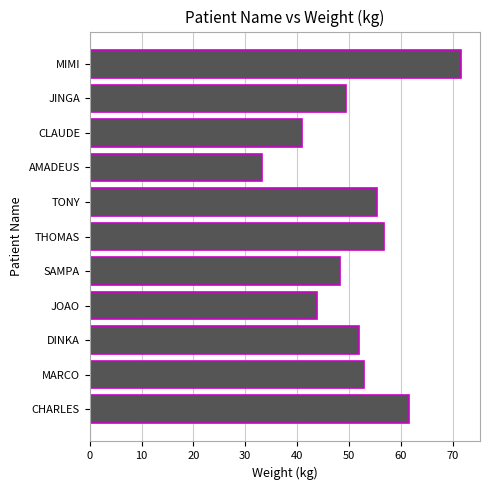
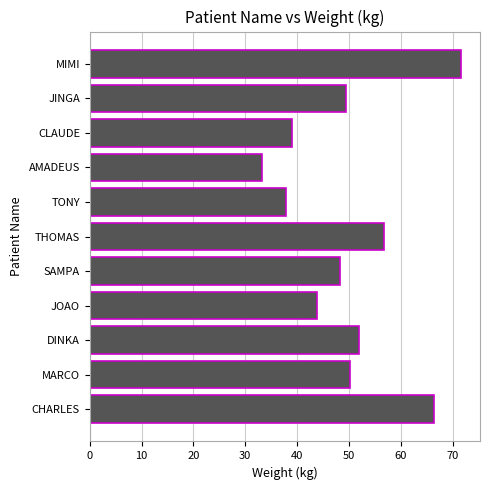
CLAUDE: 41 -> 39
TONY: 56 -> 38
MARCO: 53 -> 50
CHARLES: 62 -> 67
